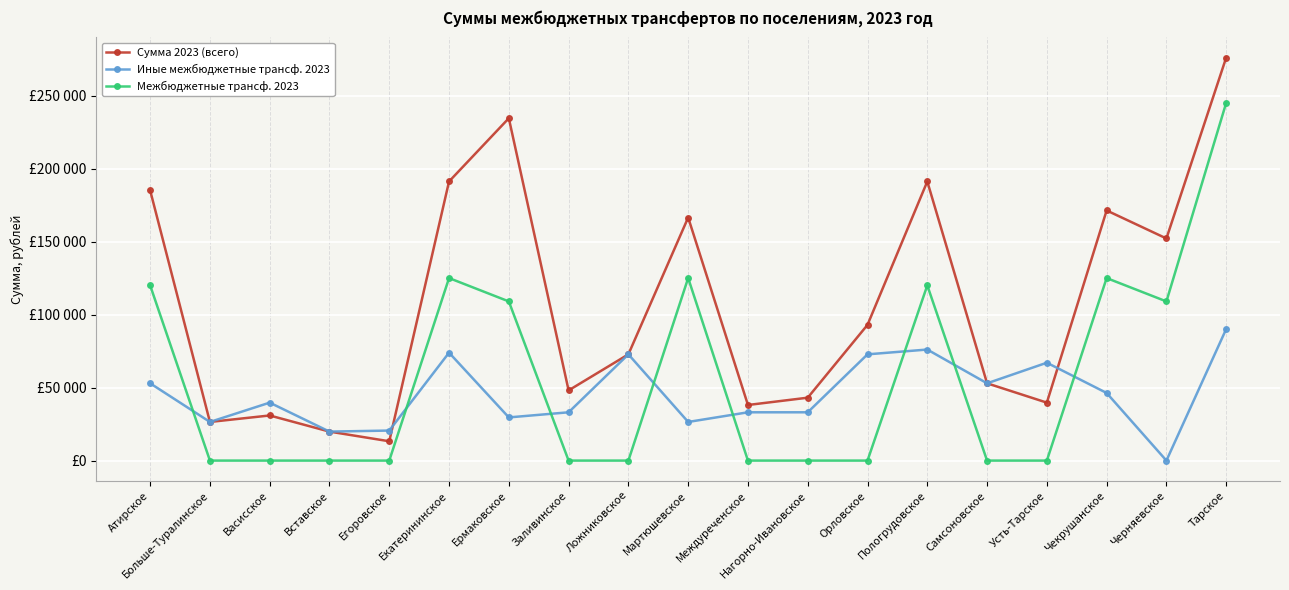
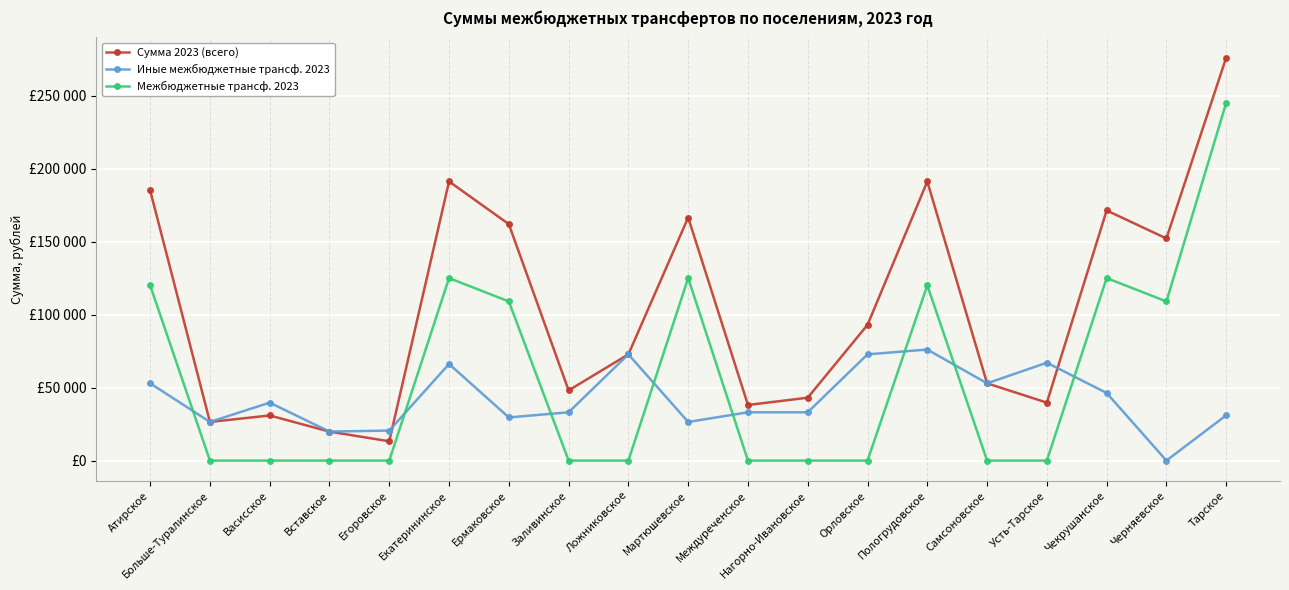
Иные межбюджетные трансф. 2023, Екатерининское: £74000 -> £66000
Сумма 2023 (всего), Ермаковское: £234000 -> £162000
Иные межбюджетные трансф. 2023, Тарское: £90000 -> £31000
